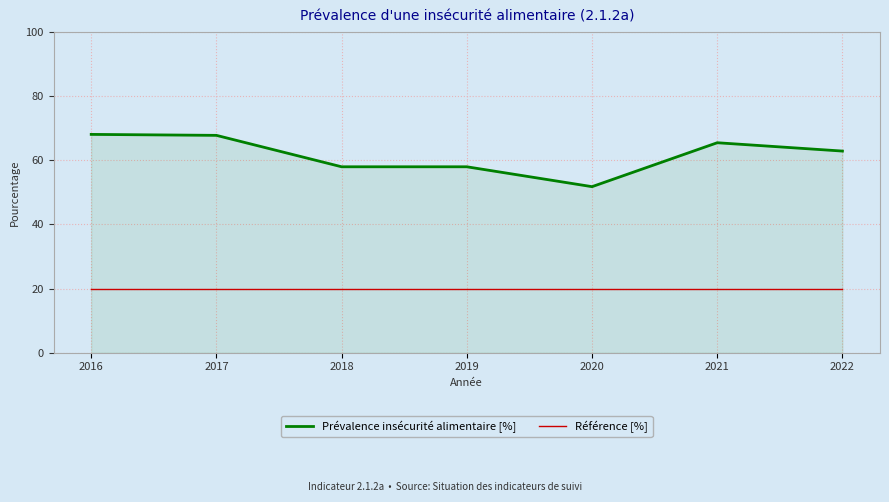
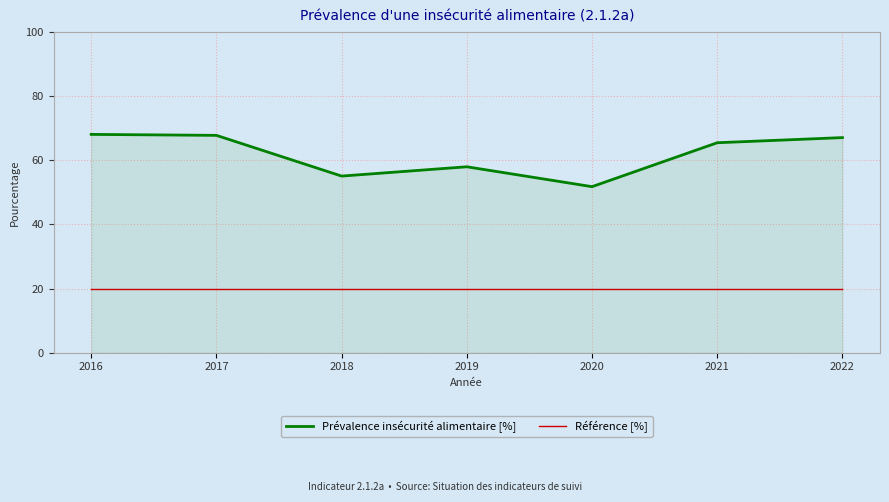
Prévalence insécurité alimentaire [%], 2018: 58 -> 55
Prévalence insécurité alimentaire [%], 2022: 63 -> 67
